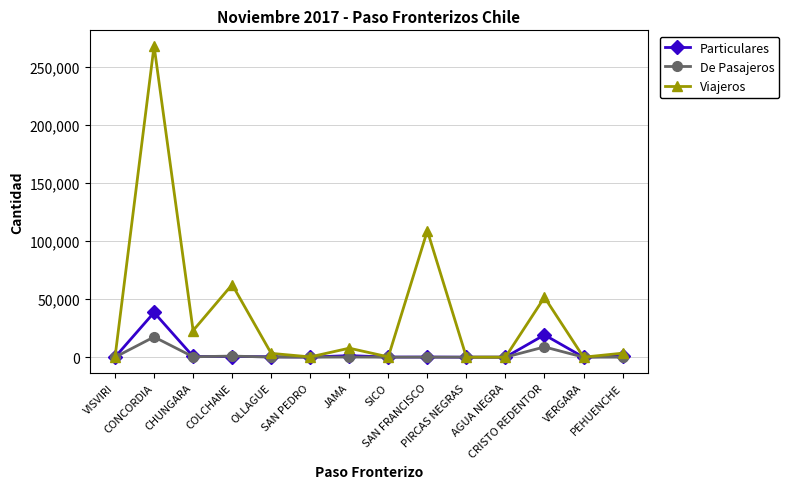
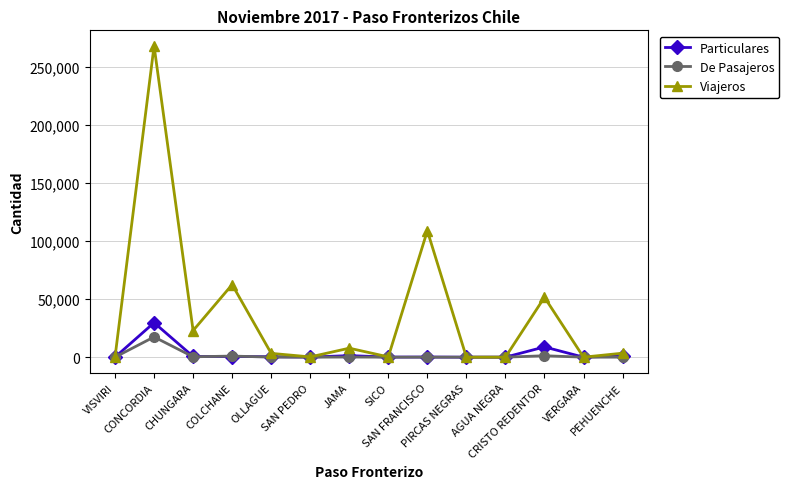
Particulares, CONCORDIA: 39,000 -> 30,000
Particulares, CRISTO REDENTOR: 19,000 -> 9,000
De Pasajeros, CRISTO REDENTOR: 9,000 -> 1,000
